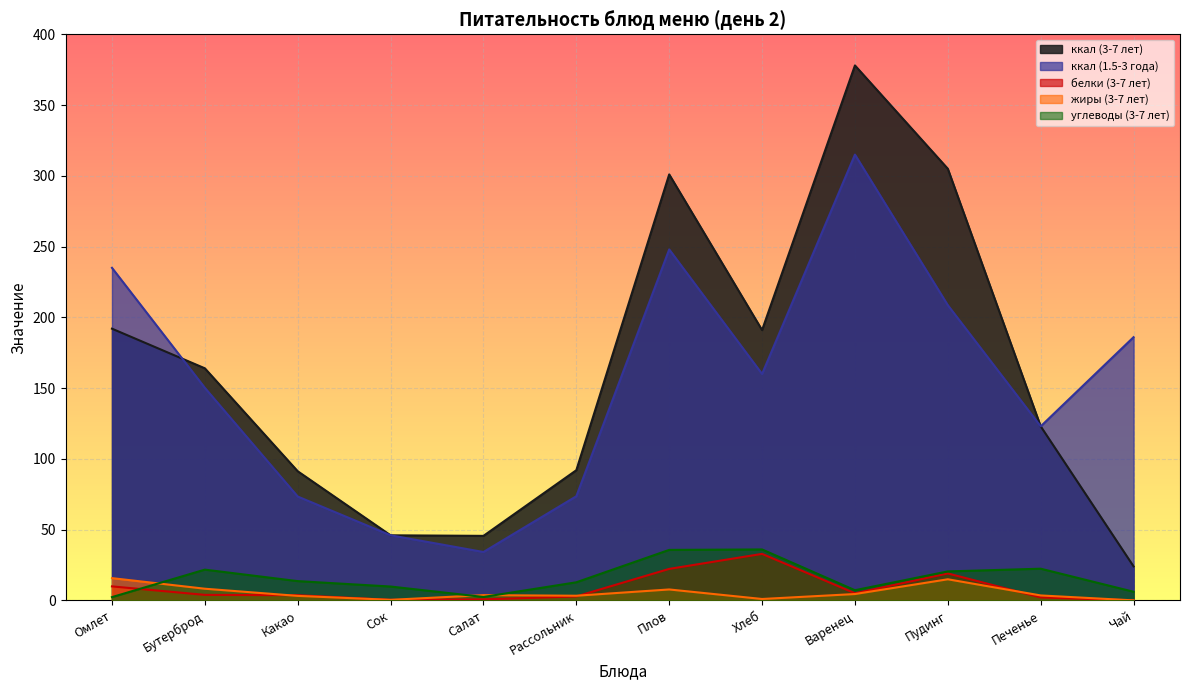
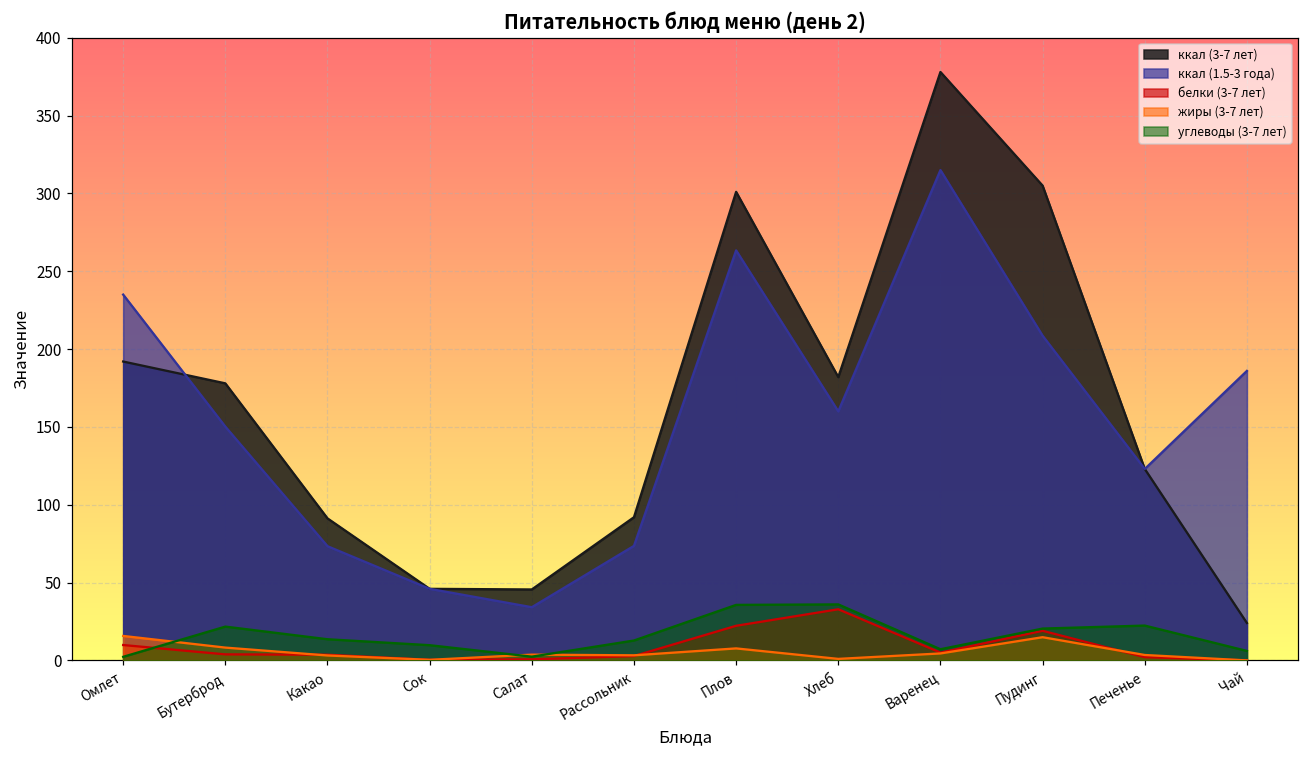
ккал (3-7 лет), Бутерброд: 164 -> 178
ккал (1.5-3 года), Плов: 248 -> 263
ккал (3-7 лет), Хлеб: 191 -> 182
